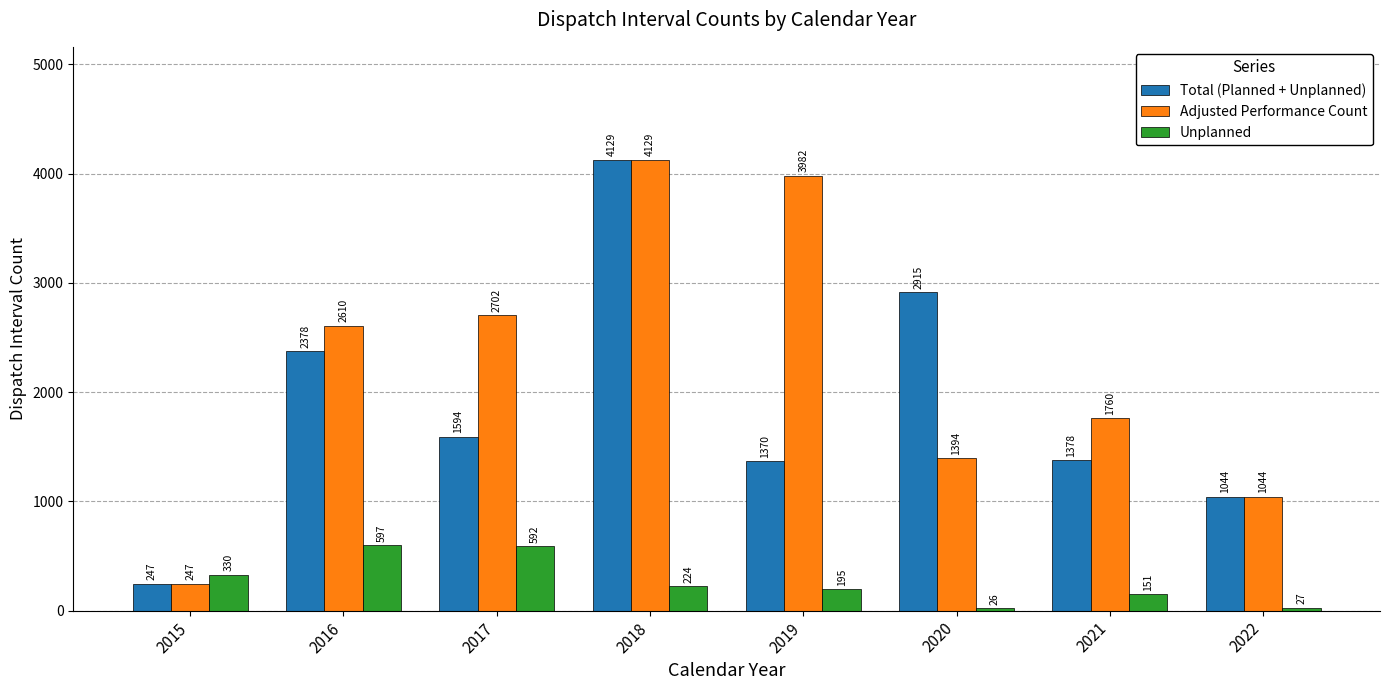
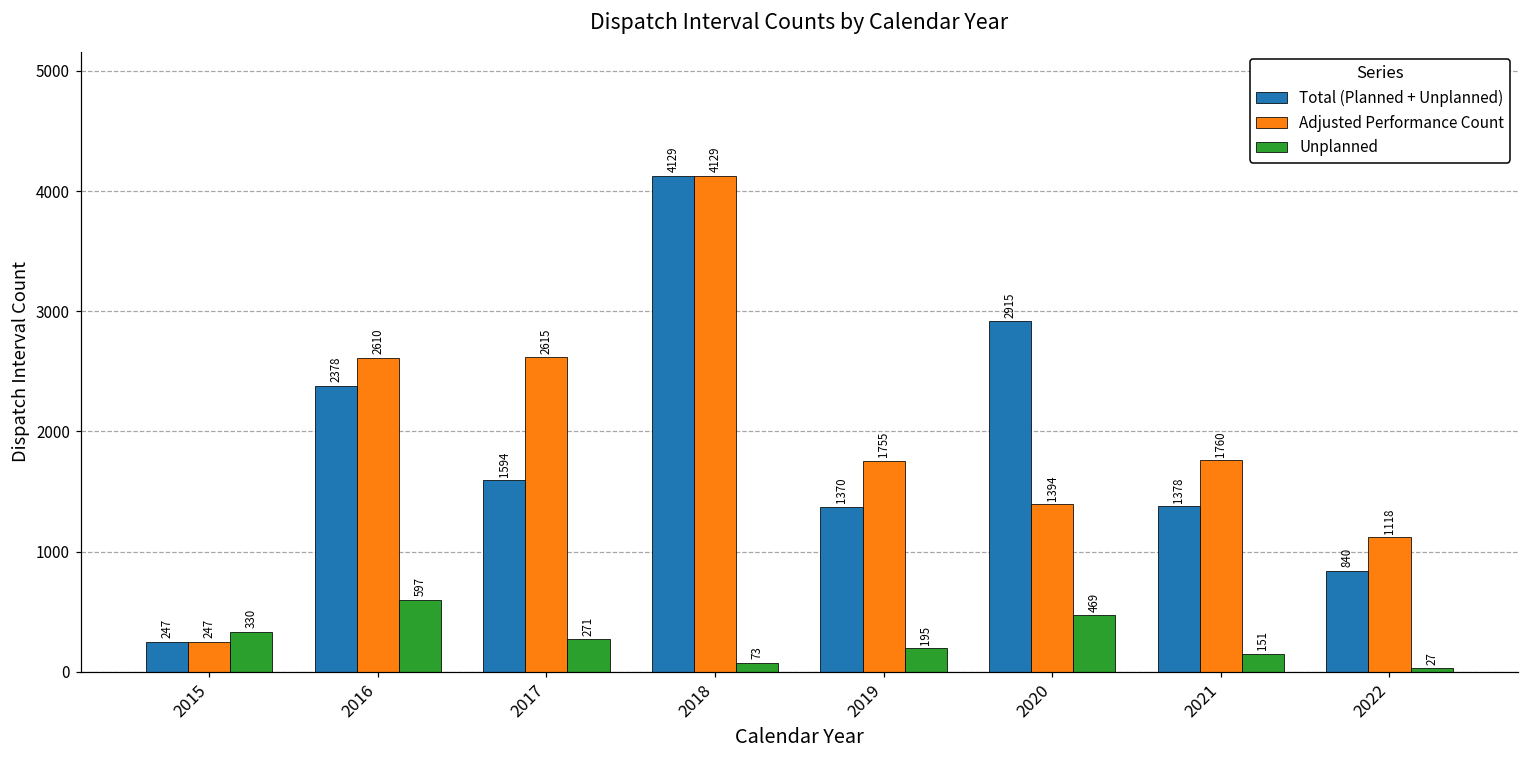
Adjusted Performance Count, 2017: 2702 -> 2615
Unplanned, 2017: 592 -> 271
Unplanned, 2018: 224 -> 73
Adjusted Performance Count, 2019: 3982 -> 1755
Unplanned, 2020: 26 -> 469
Total (Planned + Unplanned), 2022: 1044 -> 840
Adjusted Performance Count, 2022: 1044 -> 1118
